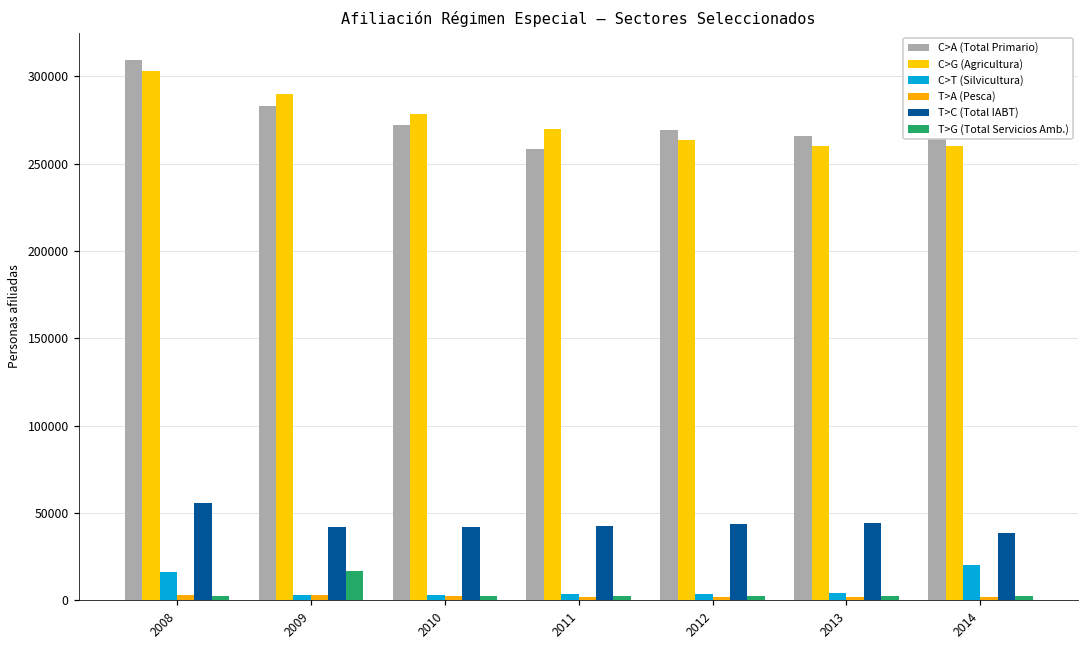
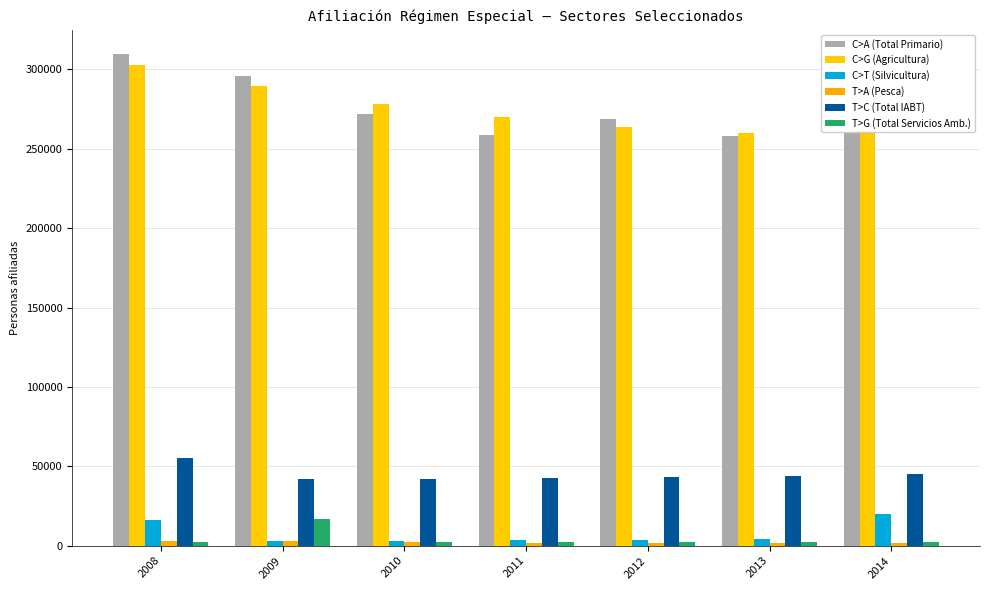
C>A (Total Primario), 2009: 283000 -> 296000
C>A (Total Primario), 2013: 266000 -> 258000
T>C (Total IABT), 2014: 39000 -> 45000
